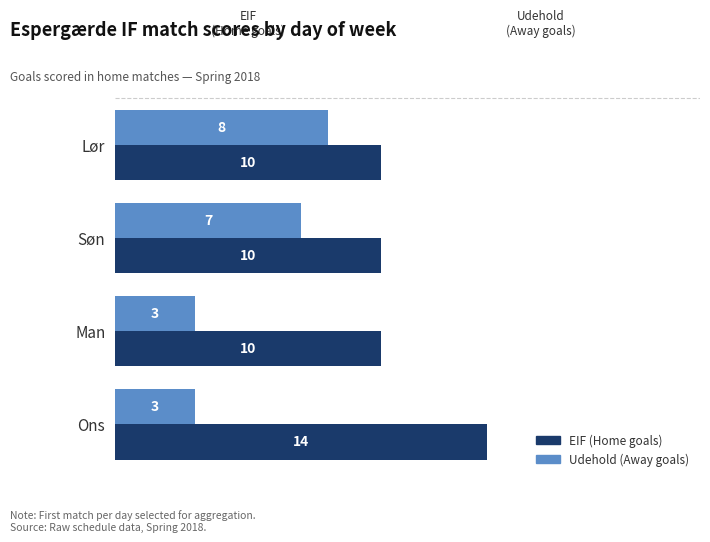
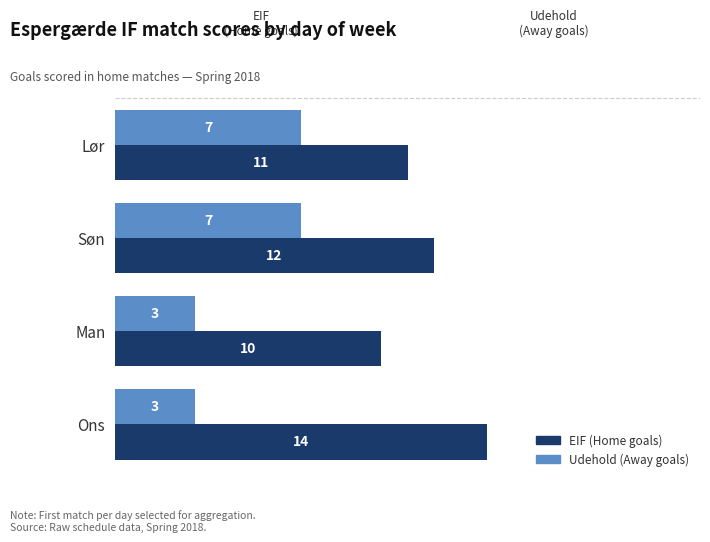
Udehold (Away goals), Lør: 8 -> 7
EIF (Home goals), Lør: 10 -> 11
EIF (Home goals), Søn: 10 -> 12
